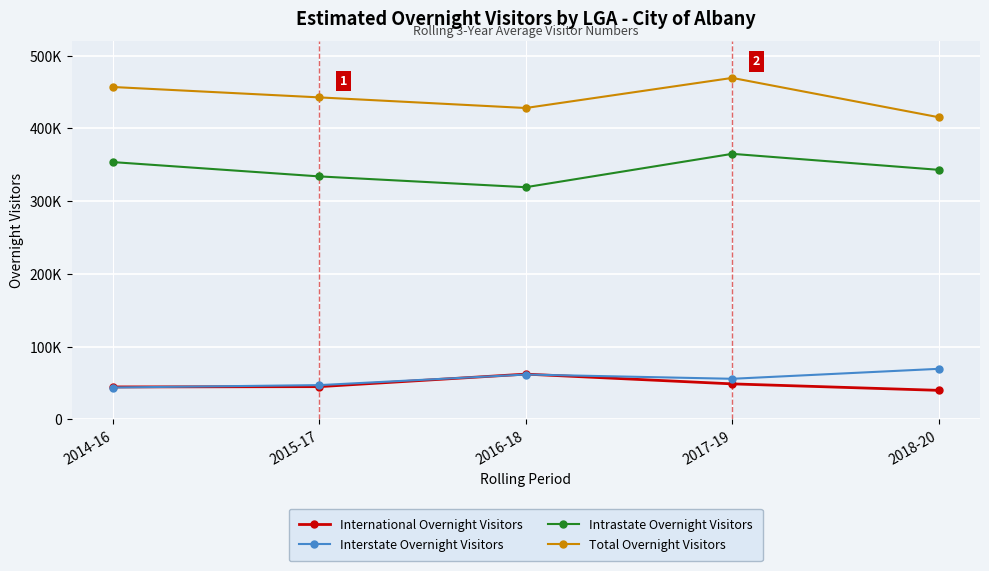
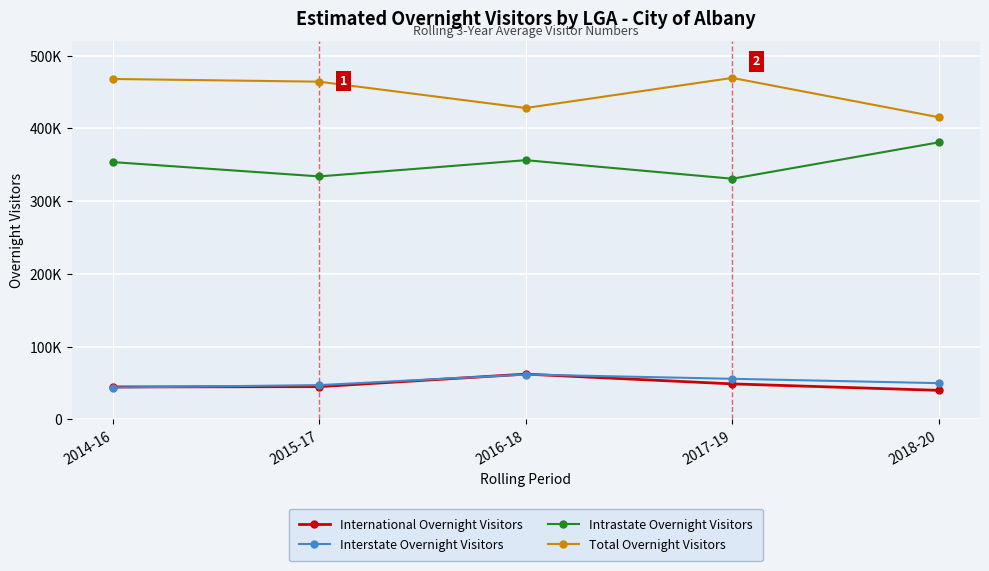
Total Overnight Visitors, 2014-16: 460000 -> 470000
Total Overnight Visitors, 2015-17: 440000 -> 460000
Intrastate Overnight Visitors, 2016-18: 320000 -> 360000
Intrastate Overnight Visitors, 2017-19: 370000 -> 330000
Interstate Overnight Visitors, 2018-20: 70000 -> 50000
Intrastate Overnight Visitors, 2018-20: 340000 -> 380000
